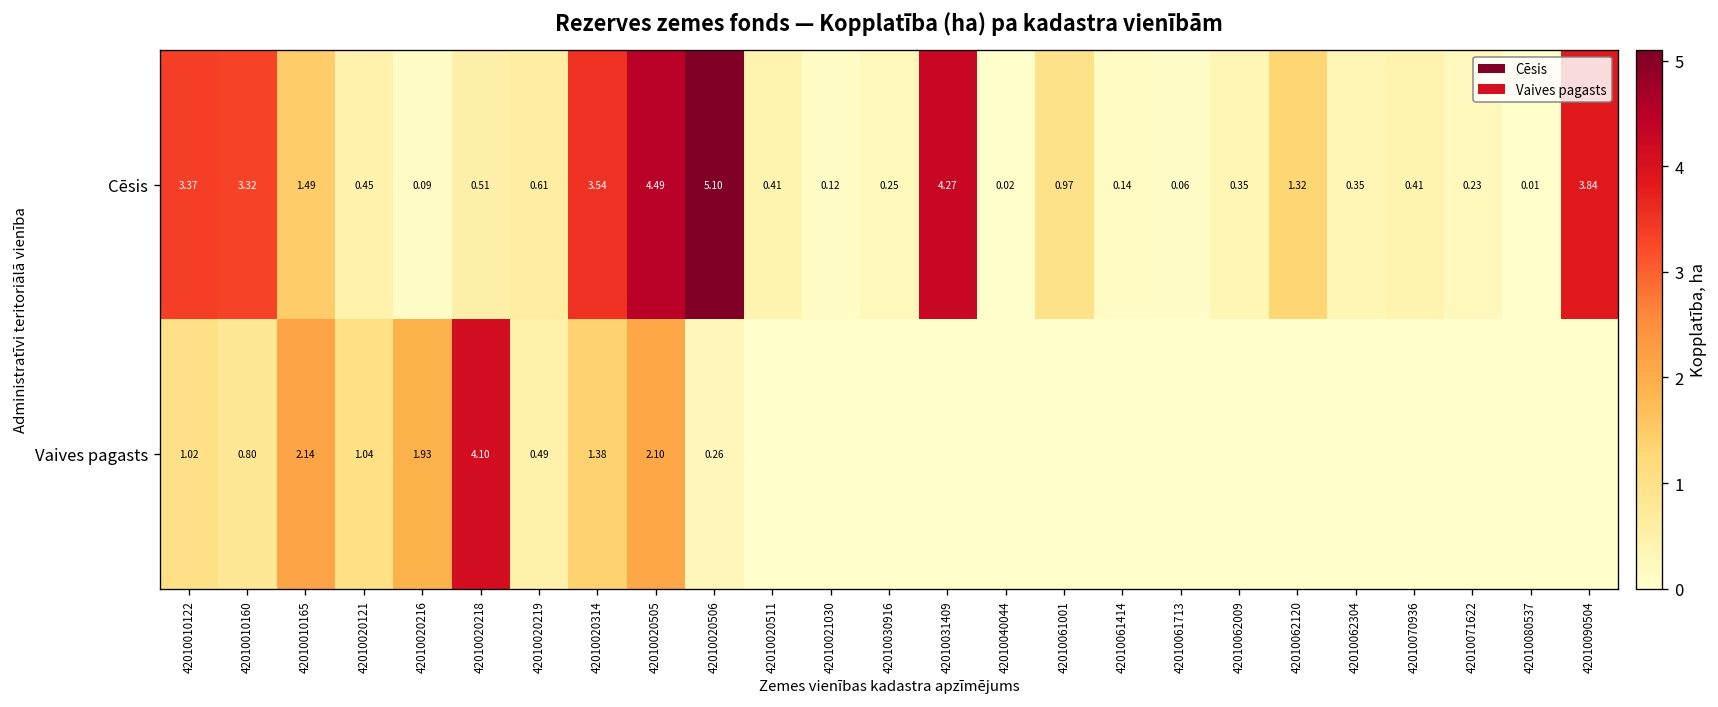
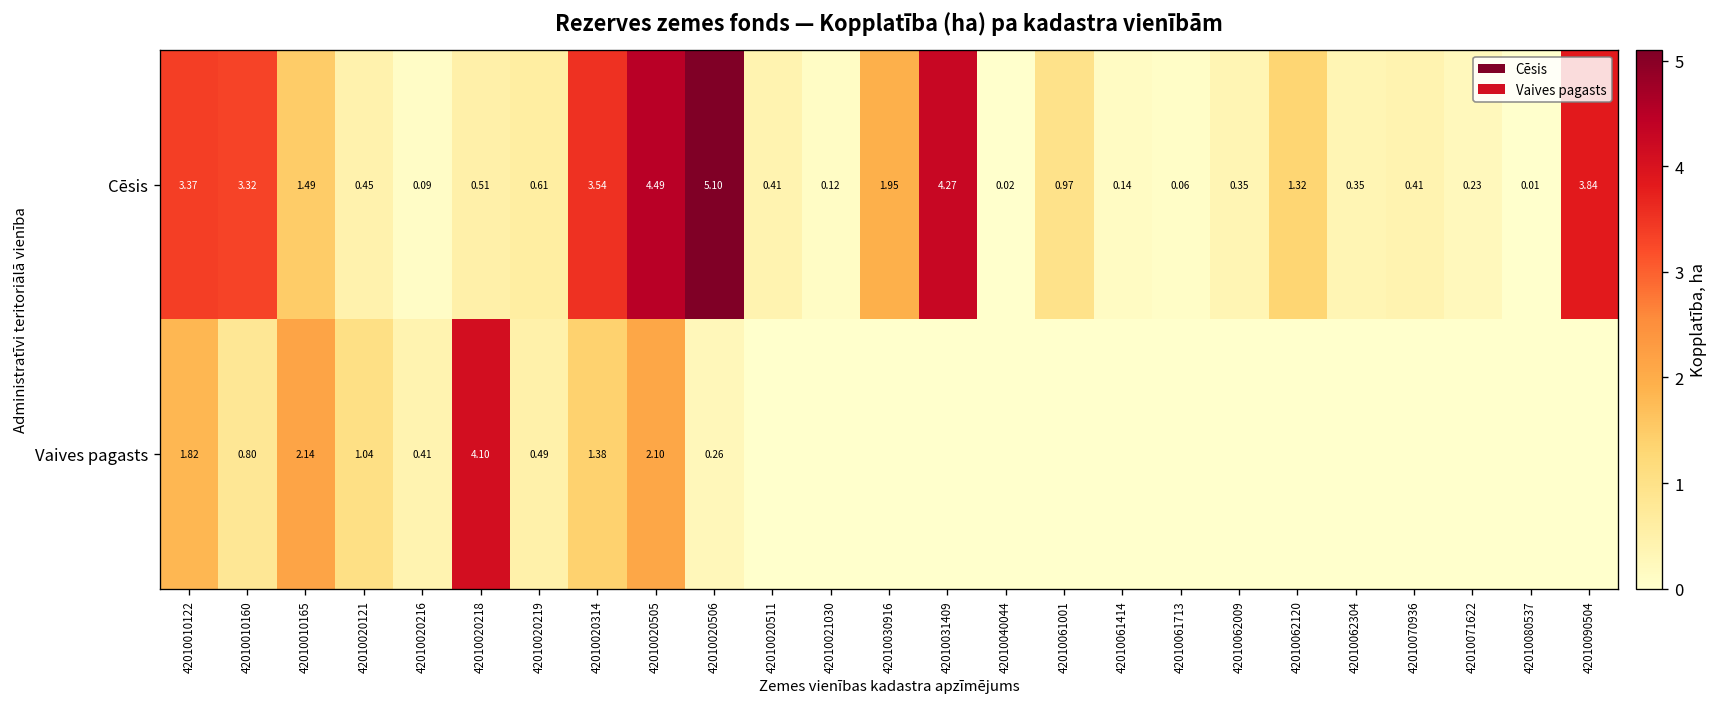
Cēsis, 42010030916: 0.25 -> 1.95
Vaives pagasts, 42010010122: 1.02 -> 1.82
Vaives pagasts, 42010020216: 1.93 -> 0.41
